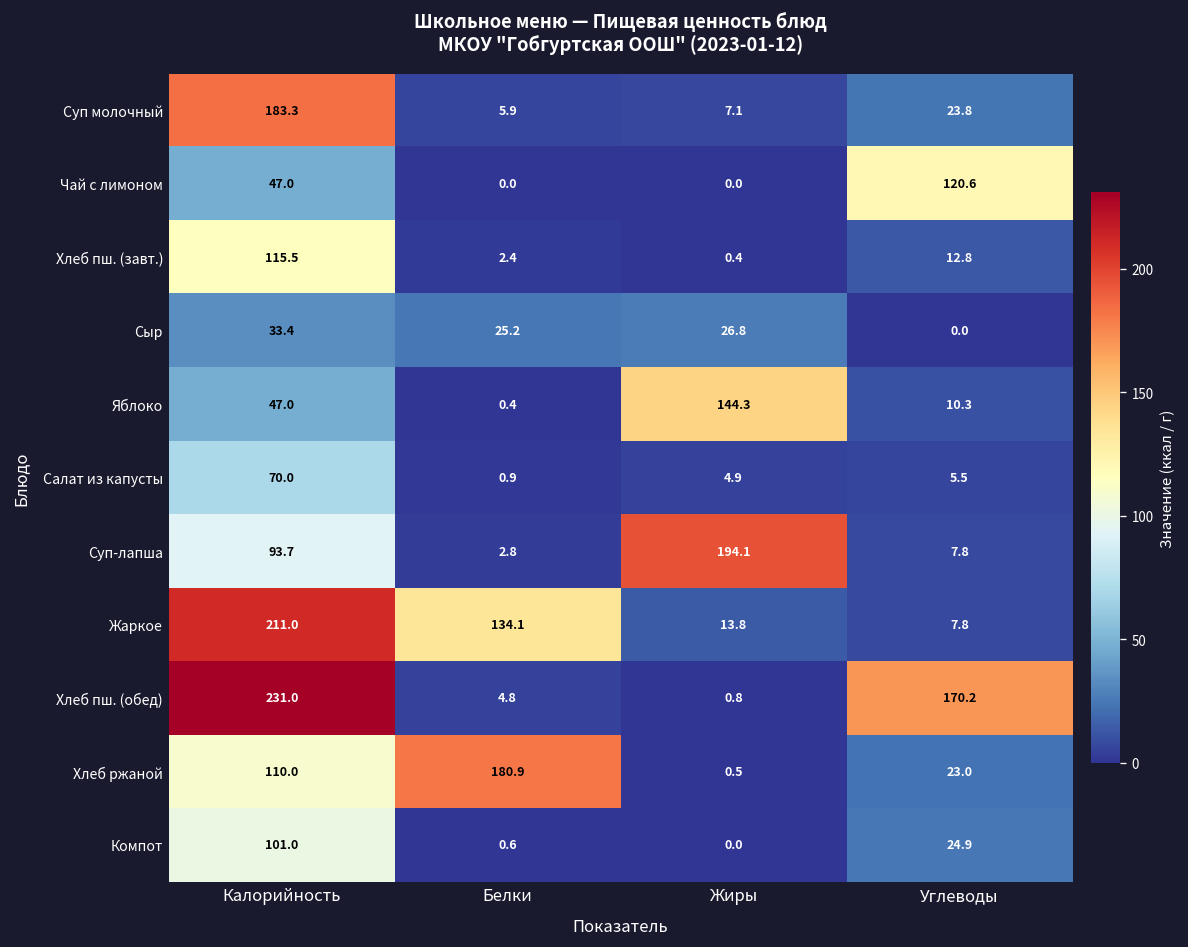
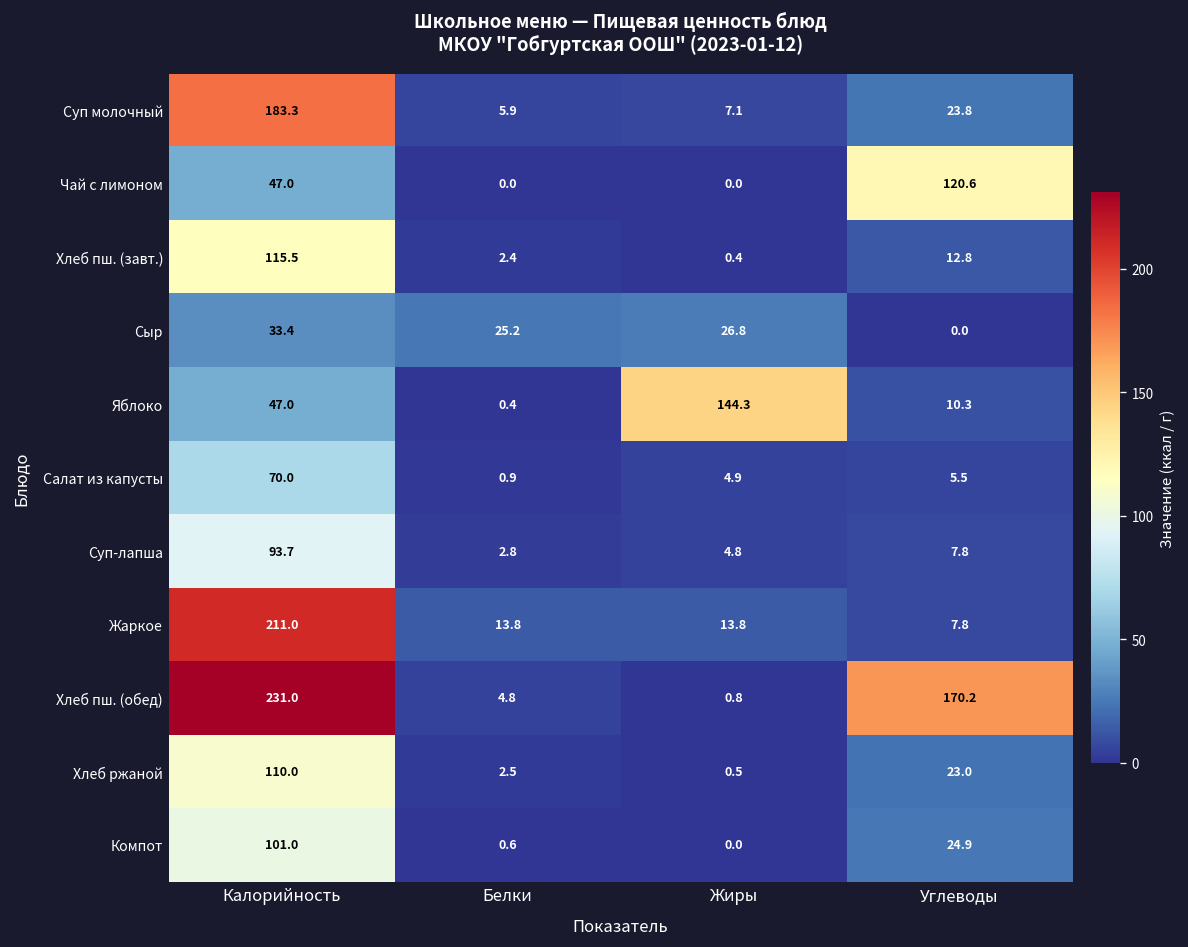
Суп-лапша, Жиры: 194.1 -> 4.8
Жаркое, Белки: 134.1 -> 13.8
Хлеб ржаной, Белки: 180.9 -> 2.5
